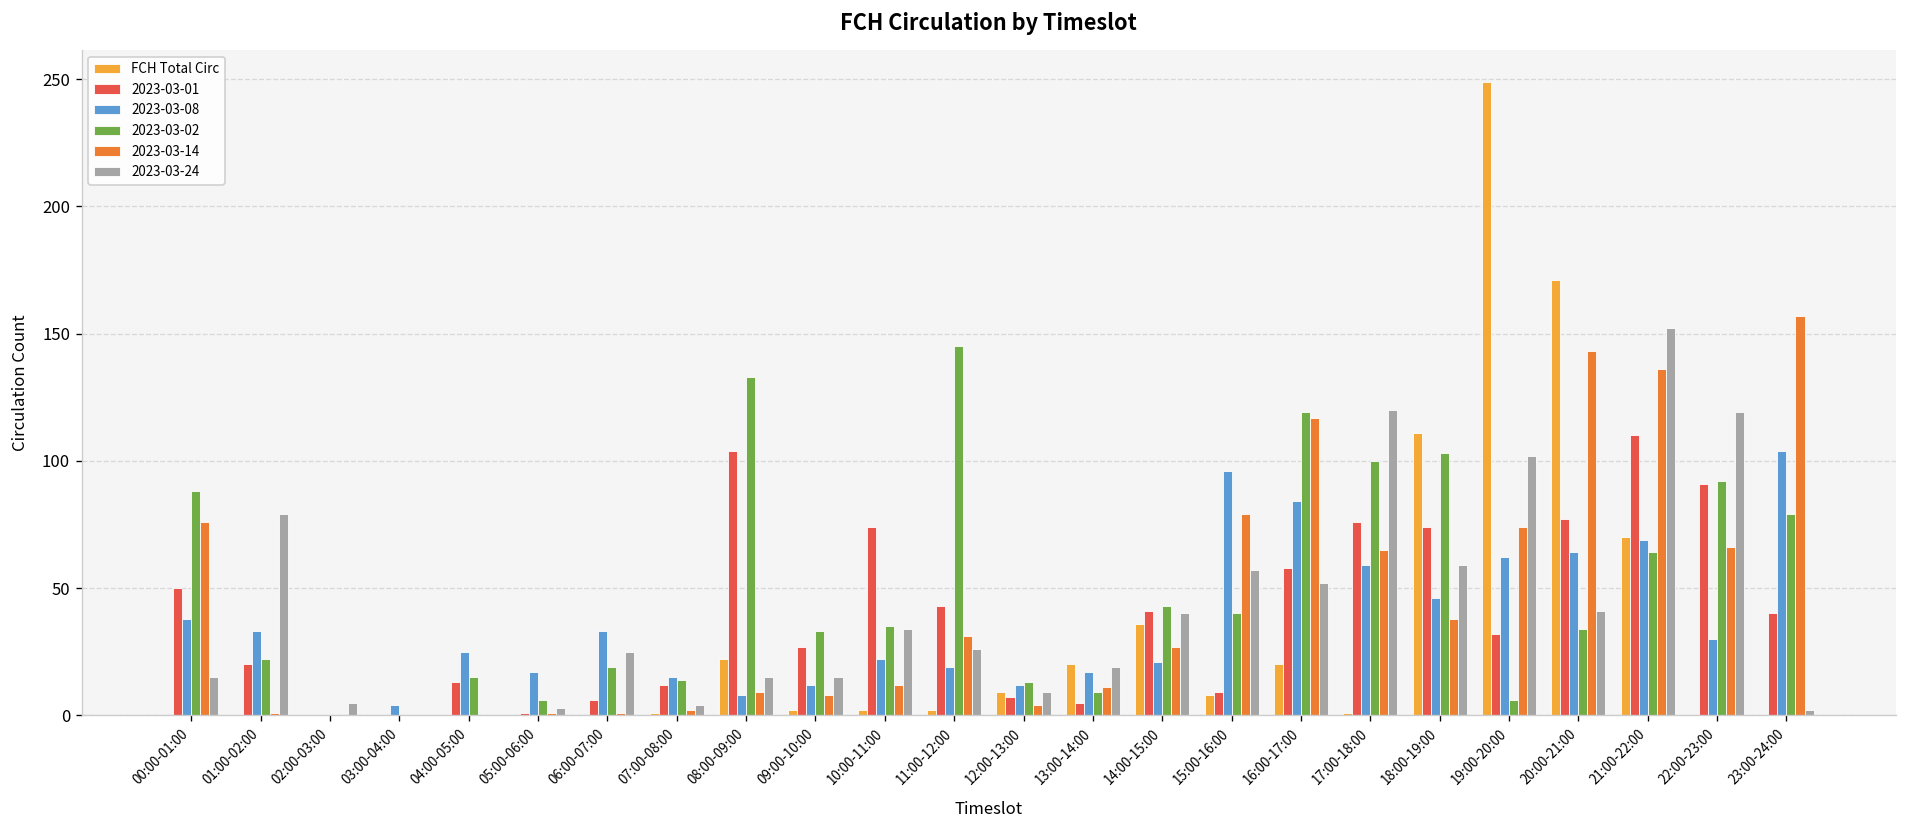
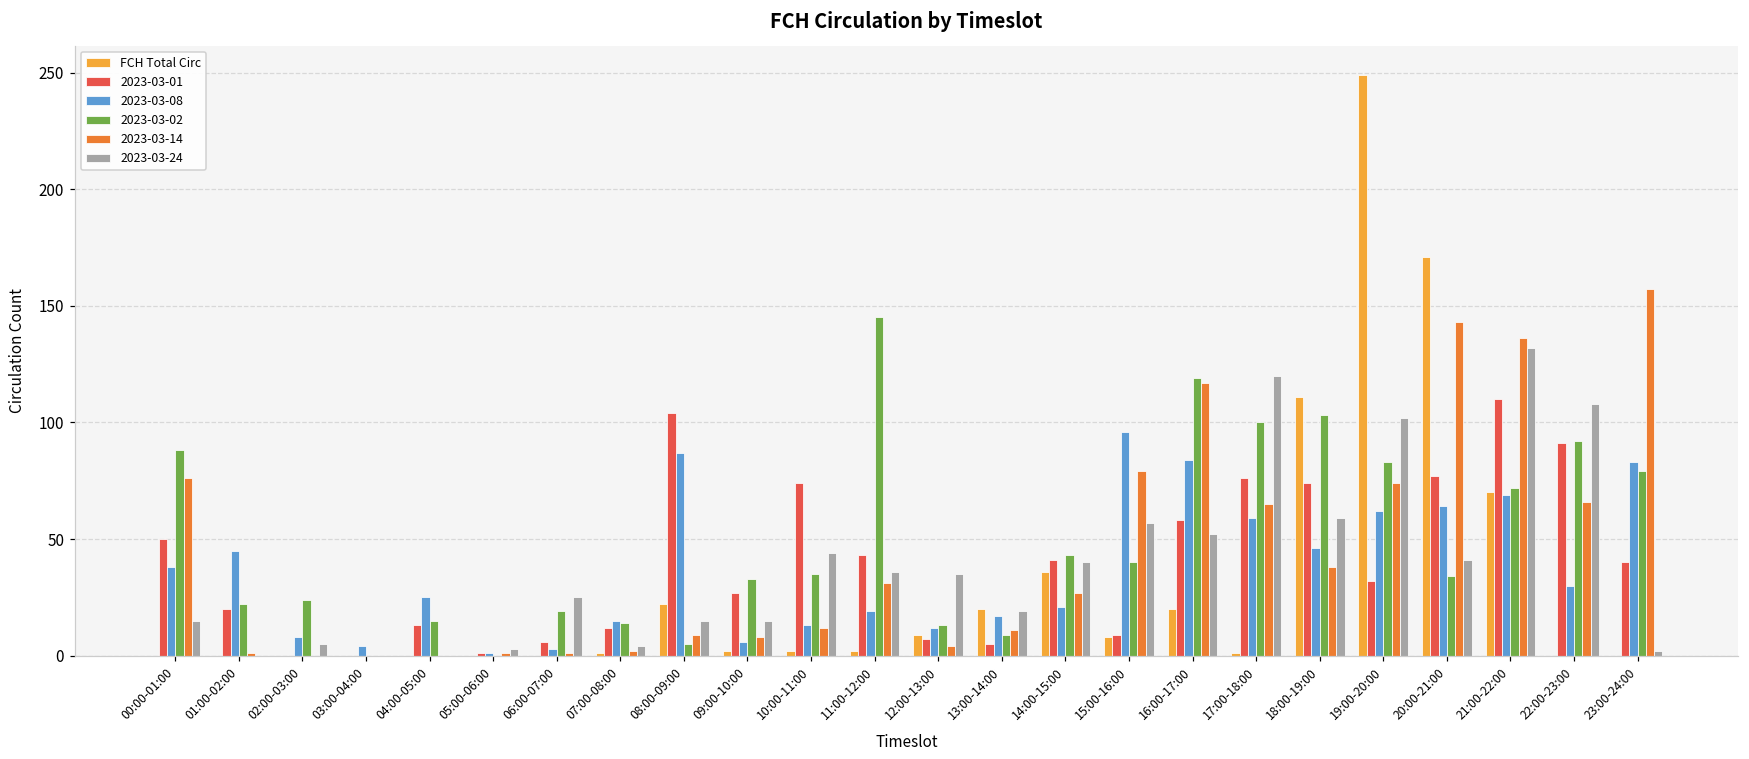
2023-03-08, 01:00-02:00: 33 -> 45
2023-03-24, 01:00-02:00: 79 -> 0
2023-03-08, 02:00-03:00: 0 -> 8
2023-03-02, 02:00-03:00: 0 -> 24
2023-03-08, 05:00-06:00: 17 -> 1
2023-03-02, 05:00-06:00: 6 -> 0
2023-03-08, 06:00-07:00: 33 -> 3
2023-03-08, 08:00-09:00: 8 -> 87
2023-03-02, 08:00-09:00: 133 -> 5
2023-03-08, 09:00-10:00: 12 -> 6
2023-03-08, 10:00-11:00: 22 -> 13
2023-03-24, 10:00-11:00: 34 -> 44
2023-03-24, 11:00-12:00: 26 -> 36
2023-03-24, 12:00-13:00: 9 -> 35
2023-03-02, 19:00-20:00: 6 -> 83
2023-03-02, 21:00-22:00: 64 -> 72
2023-03-24, 21:00-22:00: 152 -> 132
2023-03-24, 22:00-23:00: 119 -> 108
2023-03-08, 23:00-24:00: 104 -> 83
